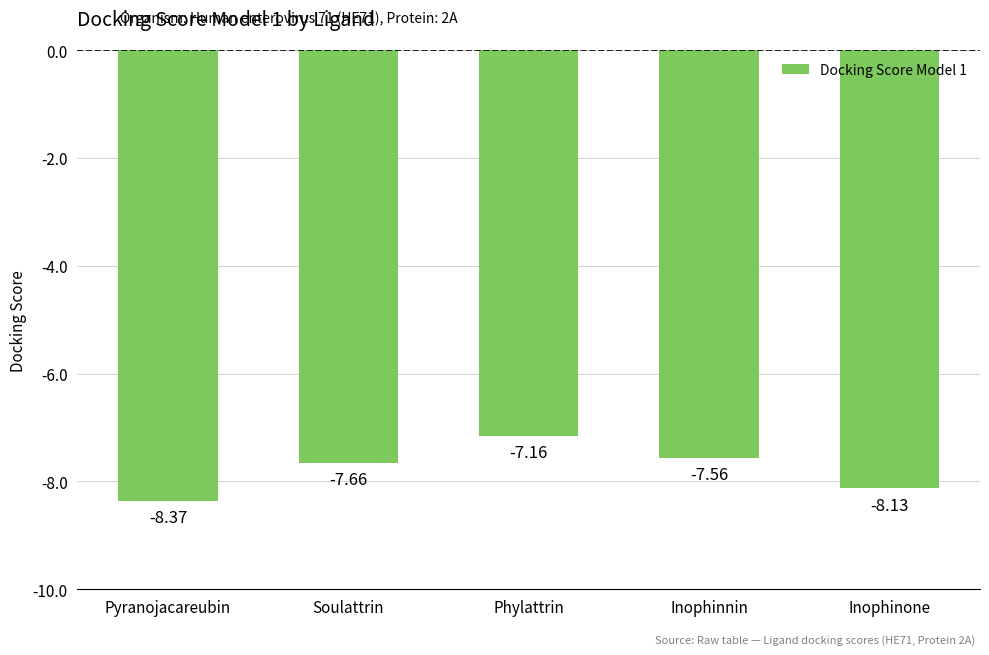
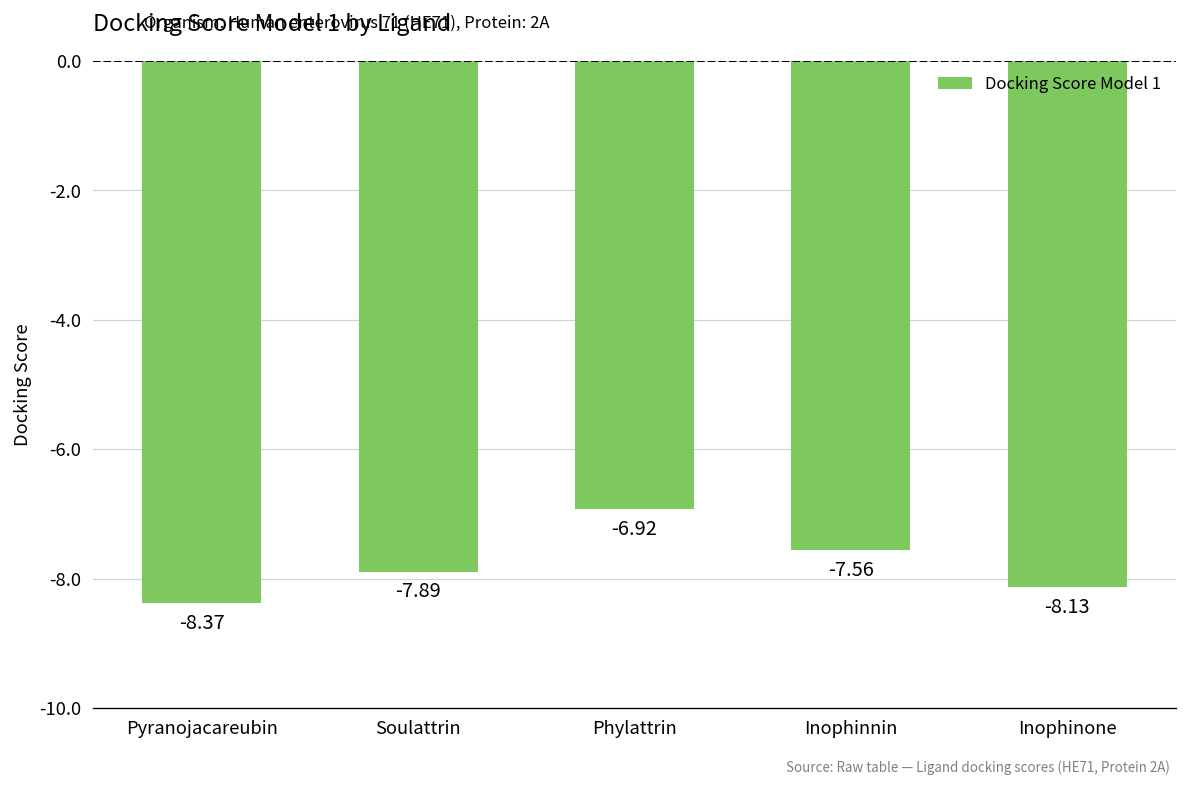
Soulattrin: -7.66 -> -7.89
Phylattrin: -7.16 -> -6.92
